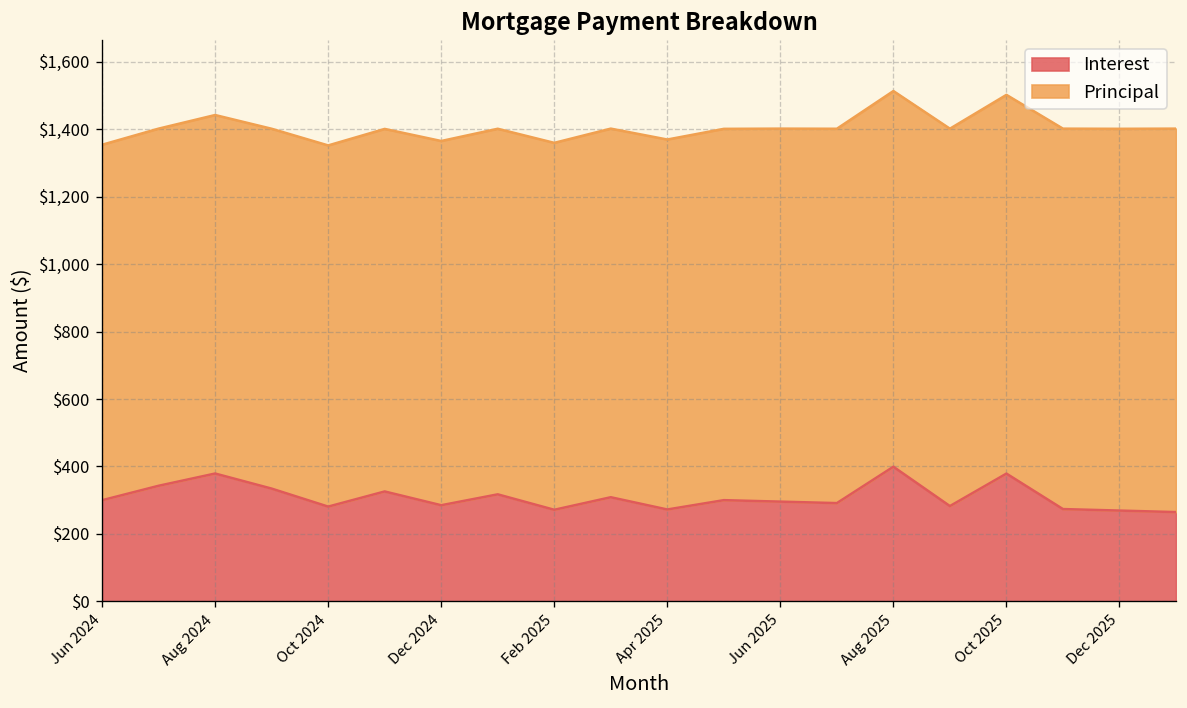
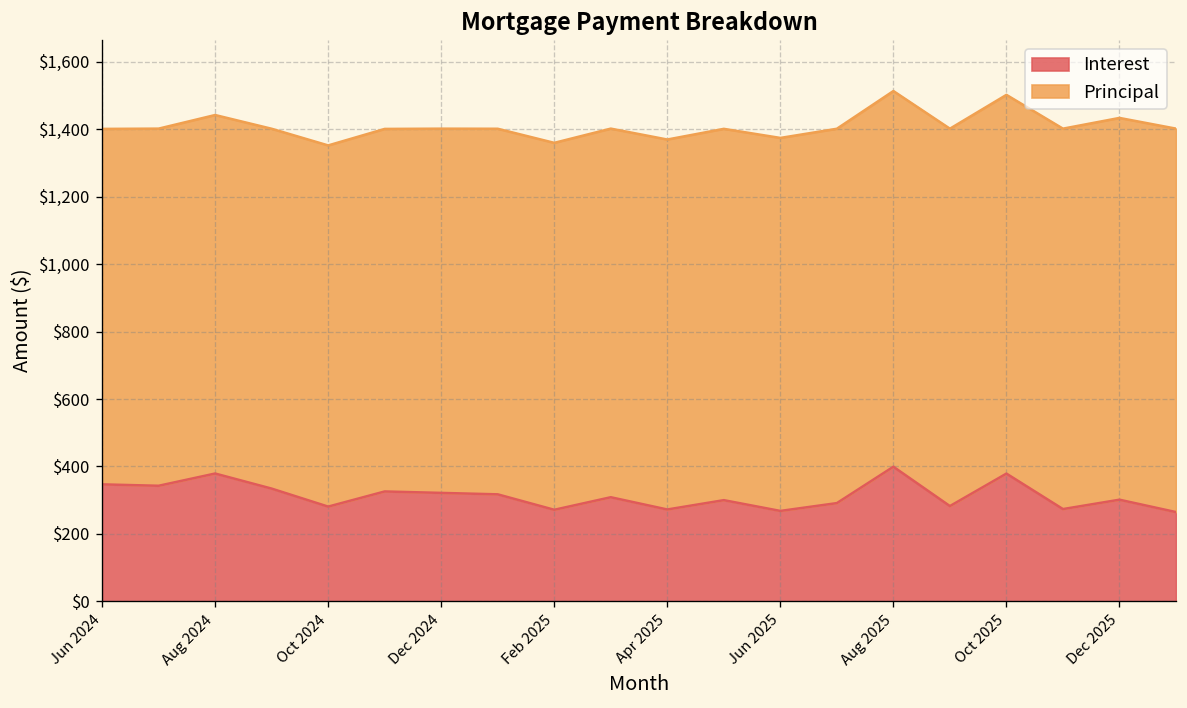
Interest, Jun 2024: $300 -> $350
Interest, Dec 2024: $290 -> $320
Interest, Jun 2025: $300 -> $270
Interest, Dec 2025: $270 -> $300
